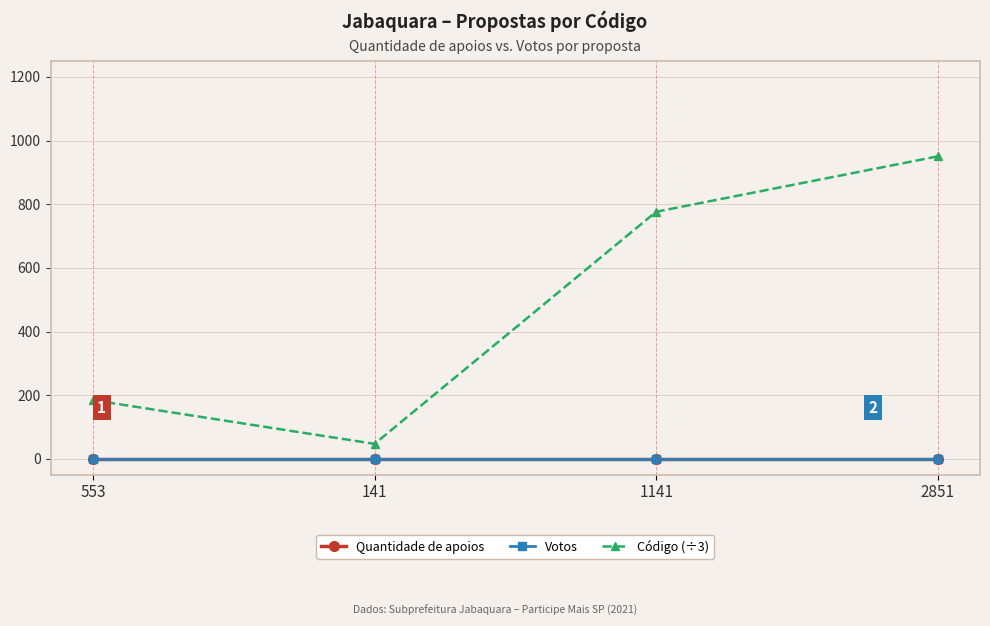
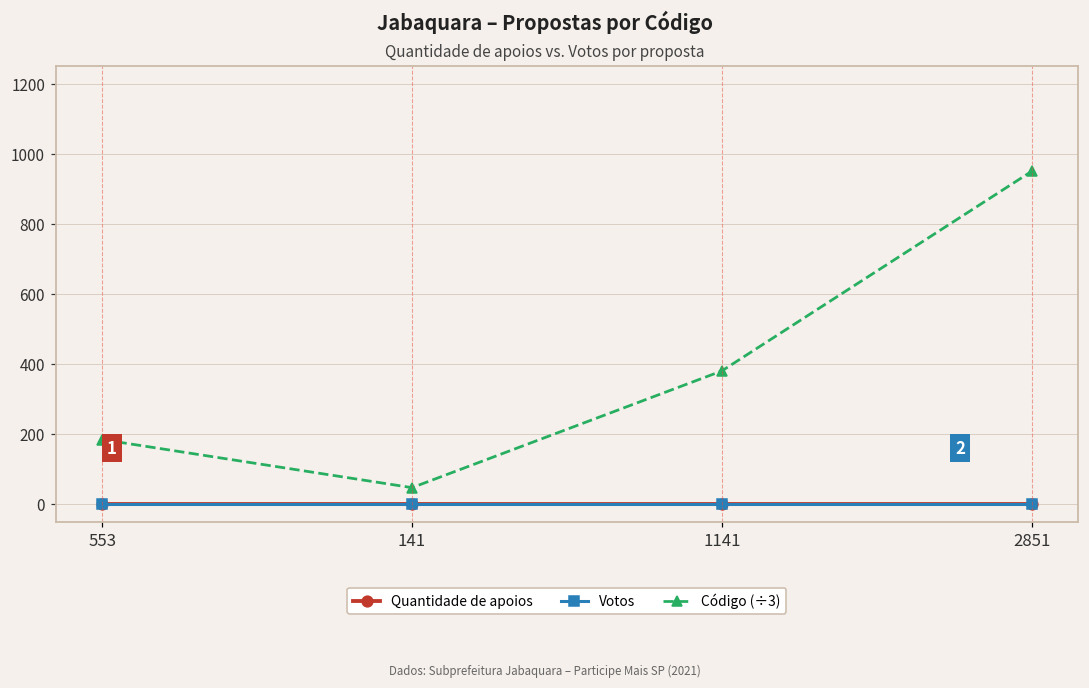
Código (÷3), 1141: 780 -> 380
